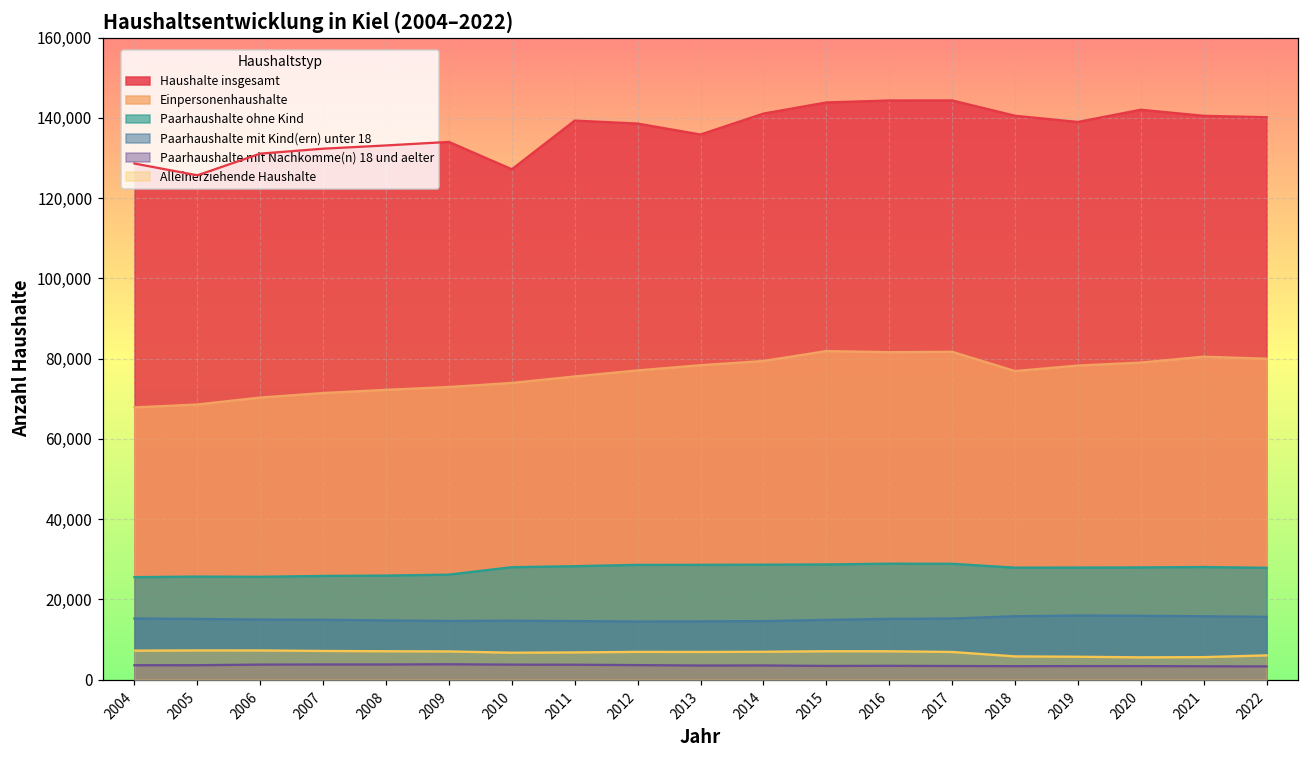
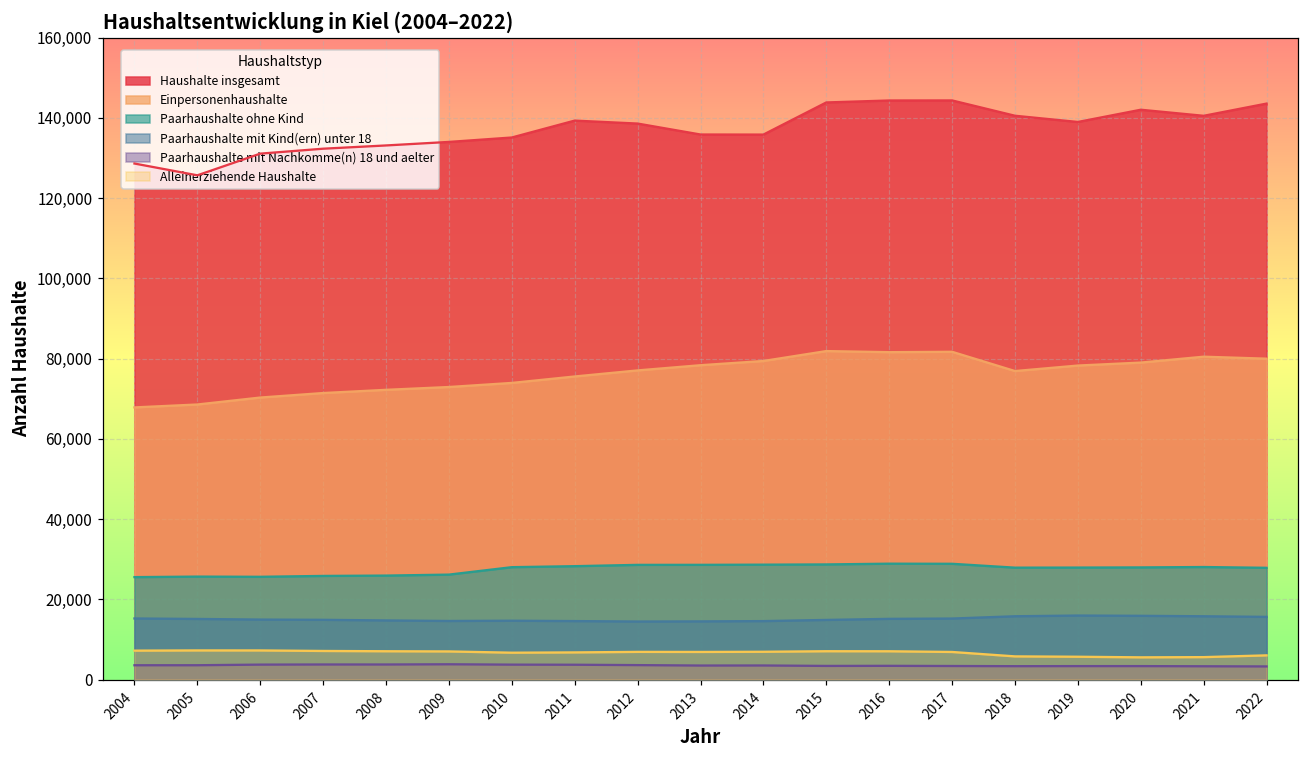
Haushalte insgesamt, 2010: 127,000 -> 135,000
Haushalte insgesamt, 2014: 141,000 -> 136,000
Haushalte insgesamt, 2022: 140,000 -> 144,000
